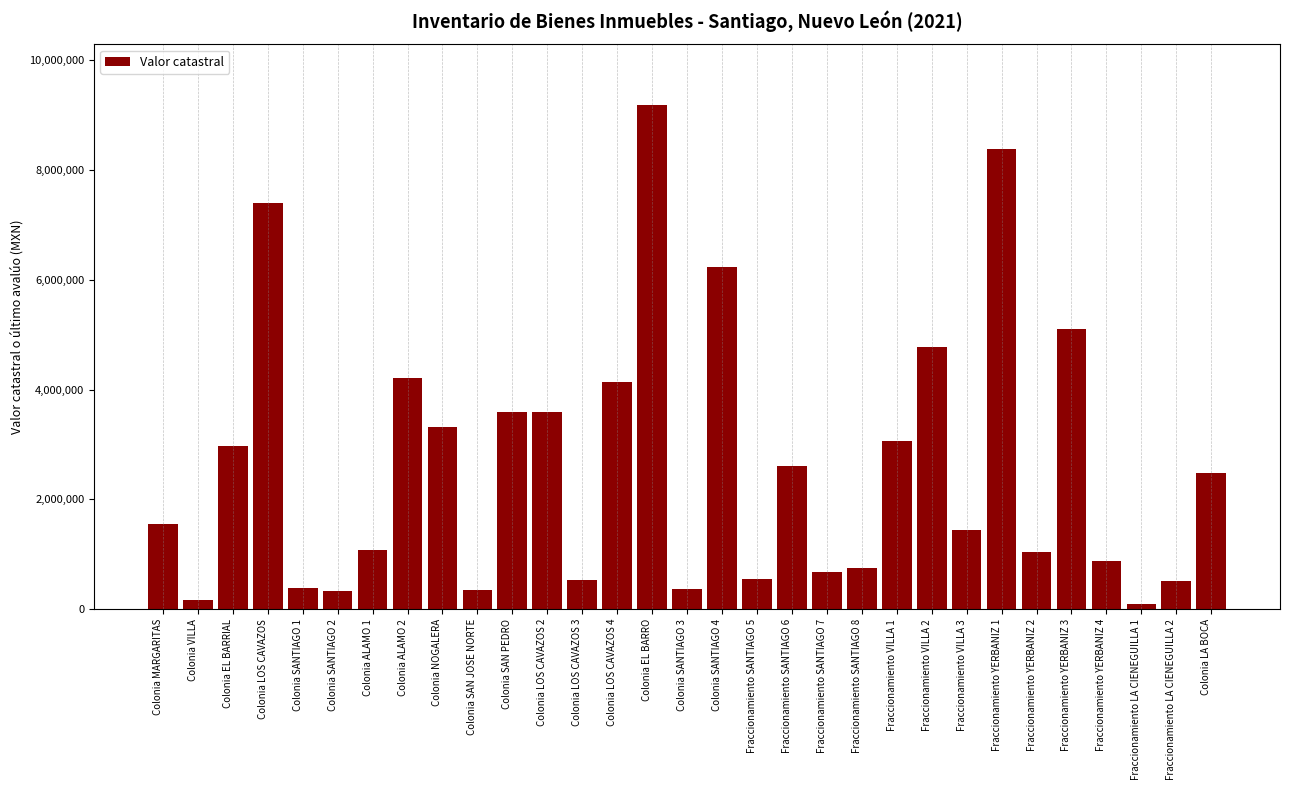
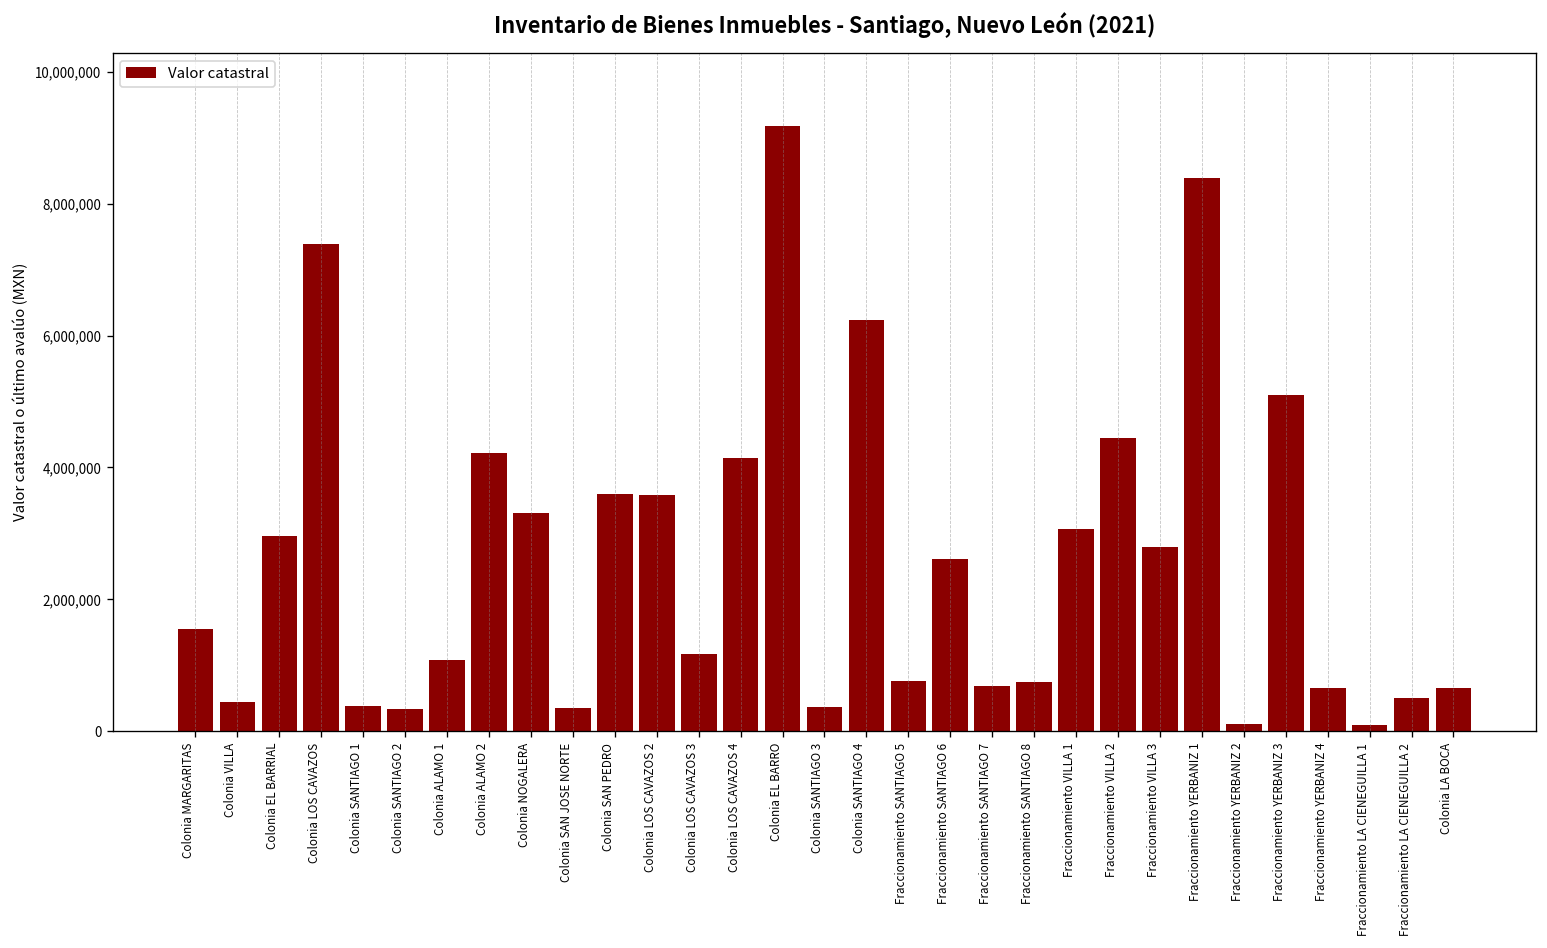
Colonia VILLA: 200,000 -> 400,000
Colonia LOS CAVAZOS 3: 500,000 -> 1,200,000
Fraccionamiento SANTIAGO 5: 500,000 -> 800,000
Fraccionamiento VILLA 2: 4,800,000 -> 4,400,000
Fraccionamiento VILLA 3: 1,400,000 -> 2,800,000
Fraccionamiento YERBANIZ 2: 1,000,000 -> 100,000
Fraccionamiento YERBANIZ 4: 900,000 -> 600,000
Colonia LA BOCA: 2,500,000 -> 600,000
